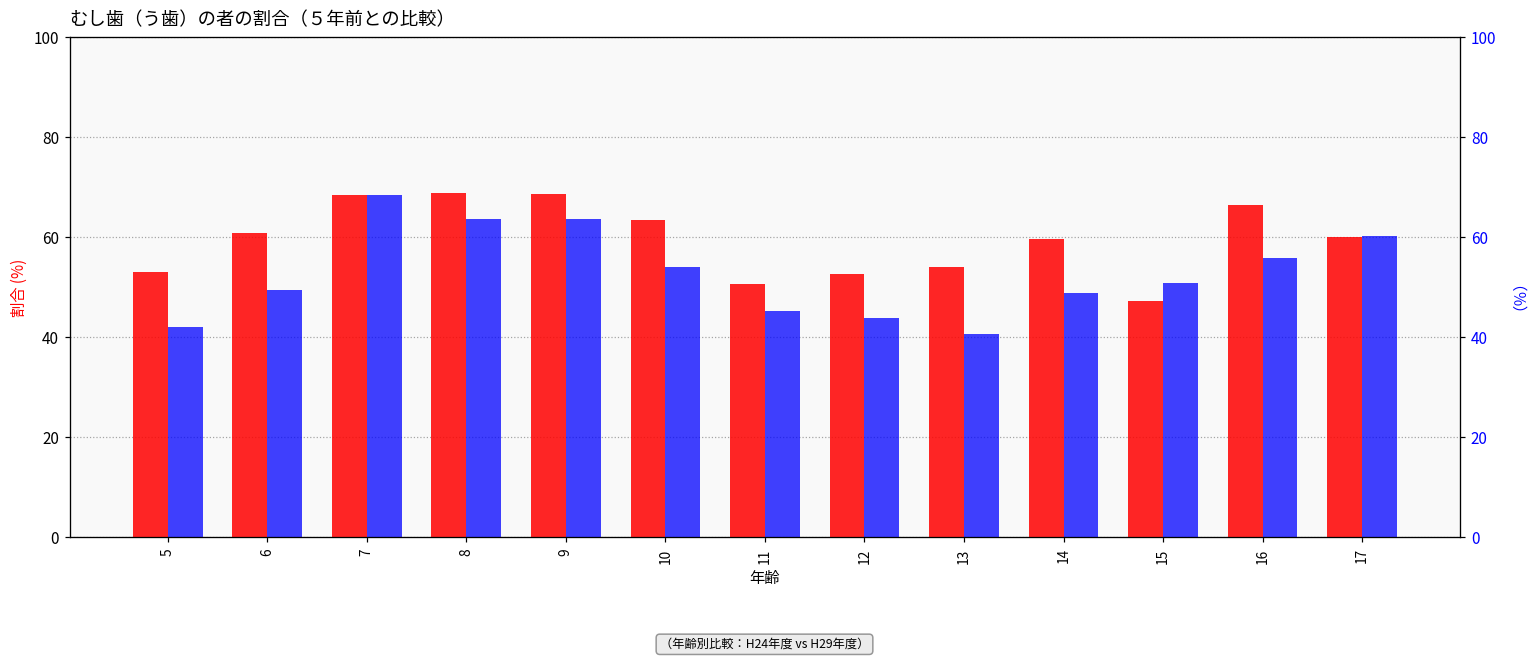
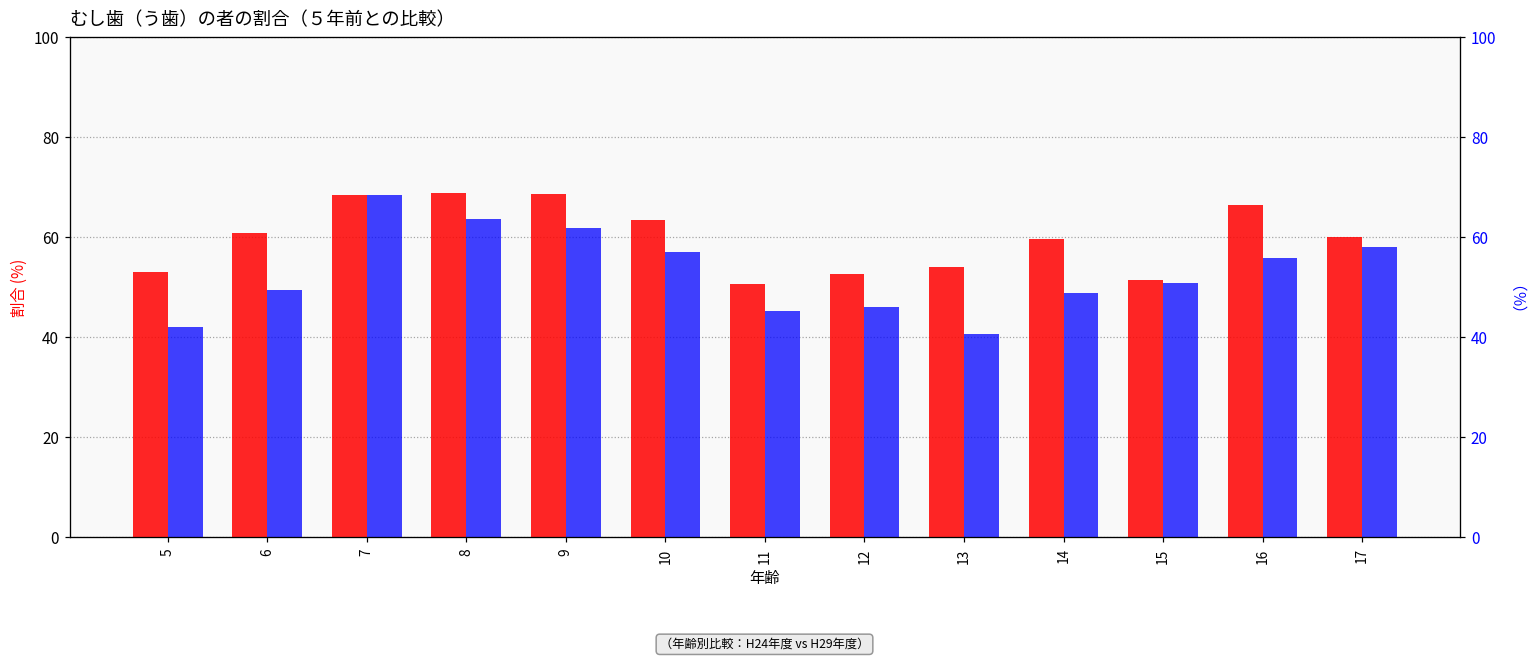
H29年, 9: 64 -> 62
H29年, 10: 54 -> 57
H29年, 12: 44 -> 46
H24年, 15: 47 -> 52
H29年, 17: 60 -> 58
